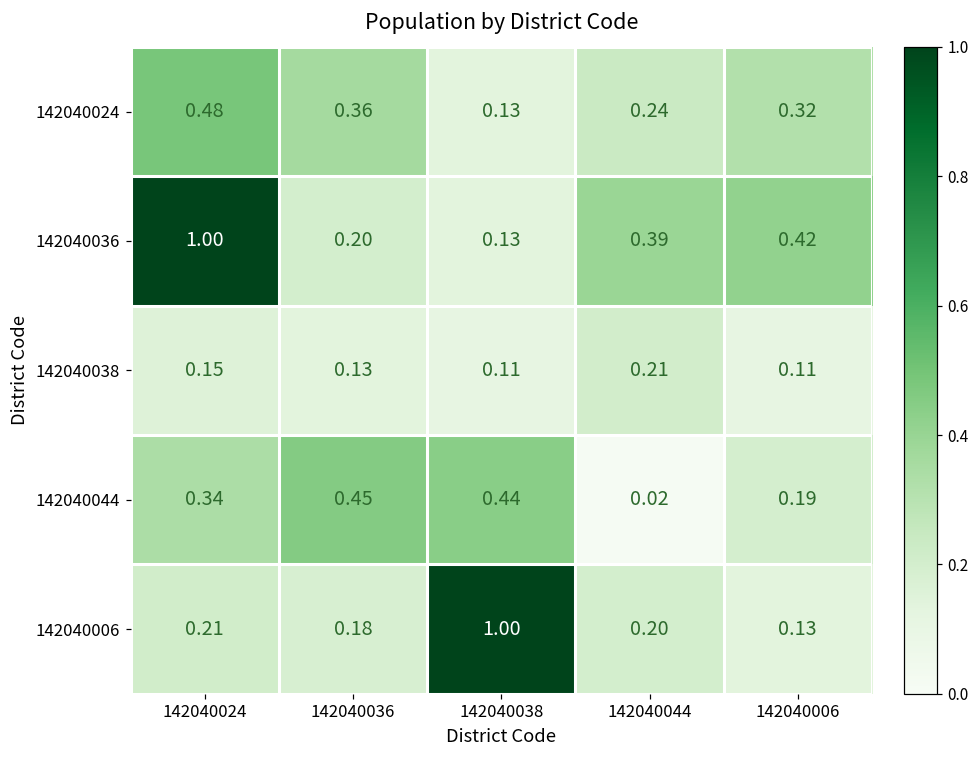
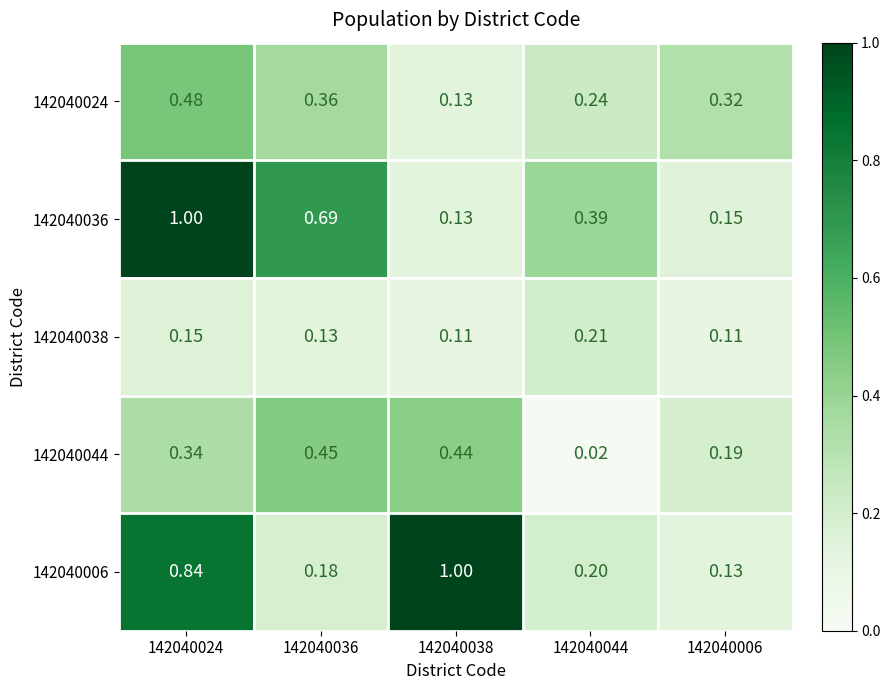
142040036, 142040036: 0.20 -> 0.69
142040036, 142040006: 0.42 -> 0.15
142040006, 142040024: 0.21 -> 0.84
